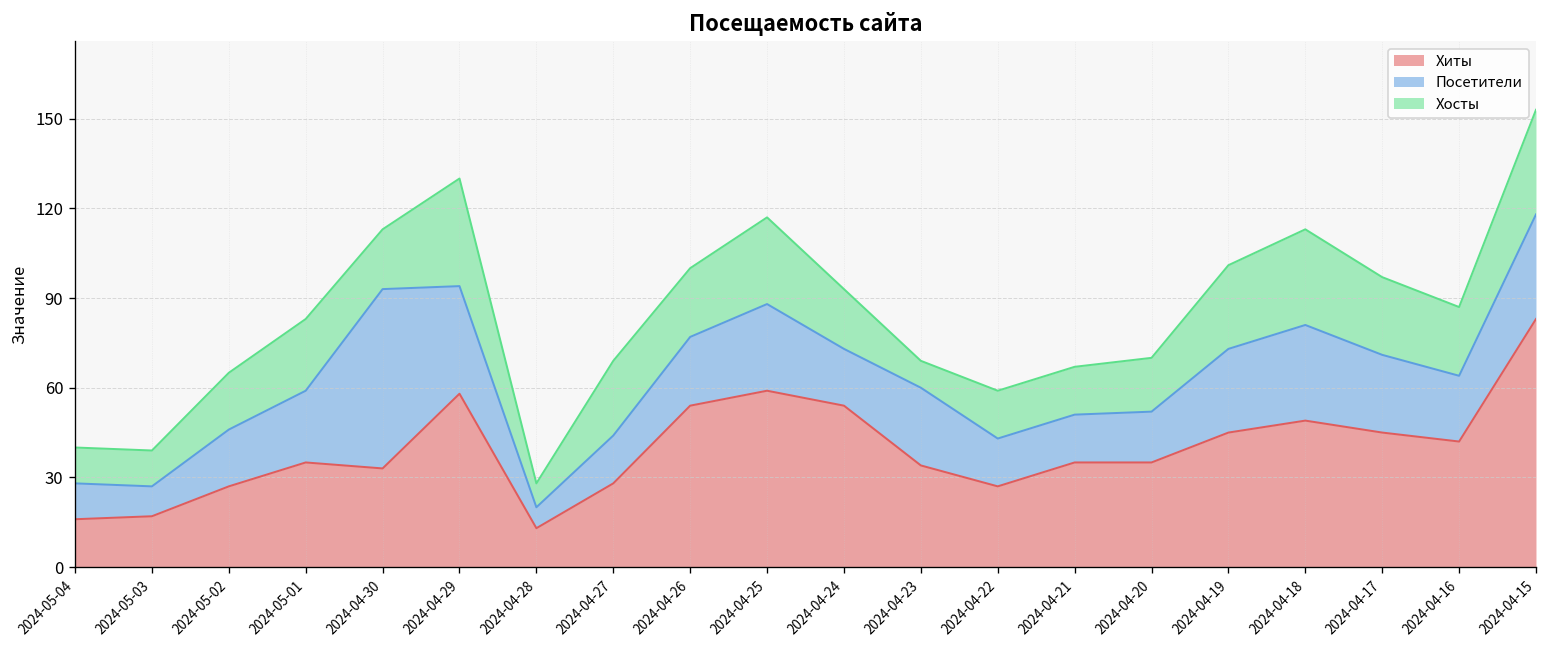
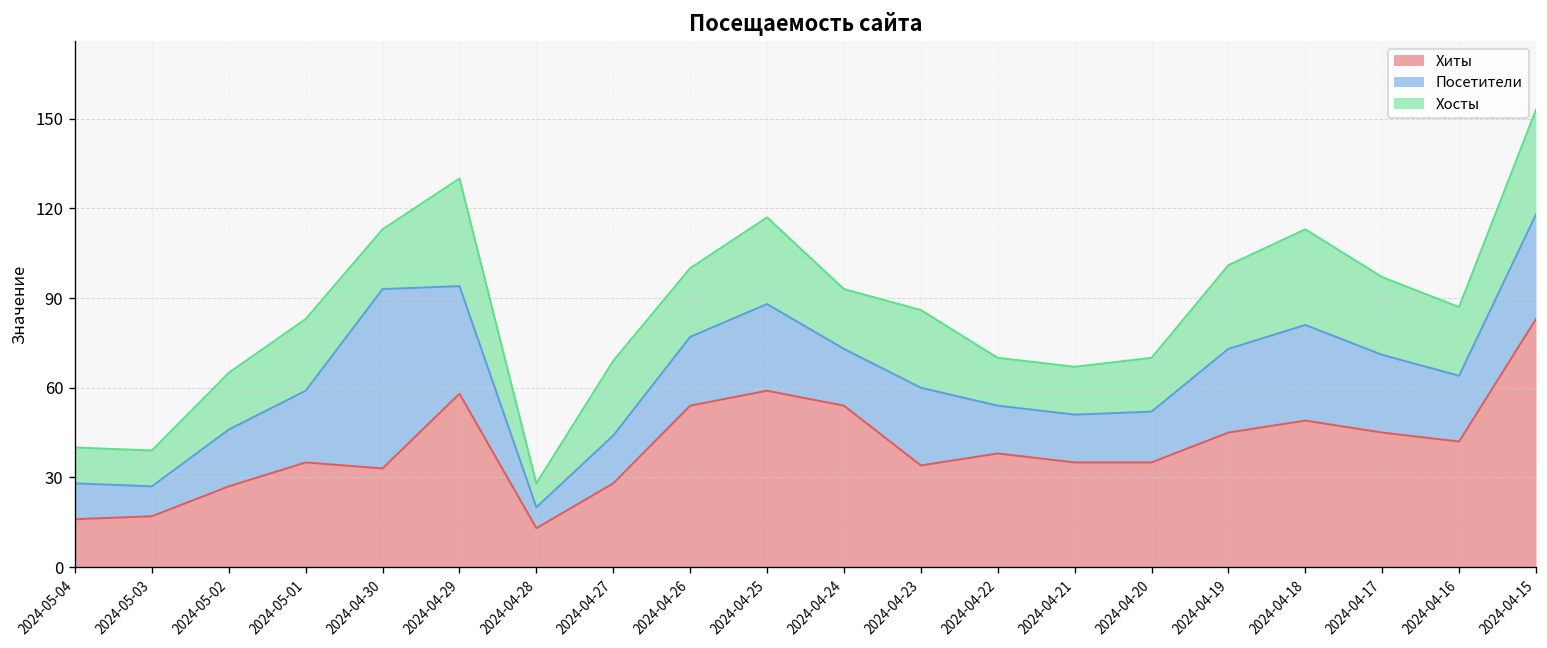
Хосты, 2024-04-23: 9 -> 26
Хиты, 2024-04-22: 27 -> 38
